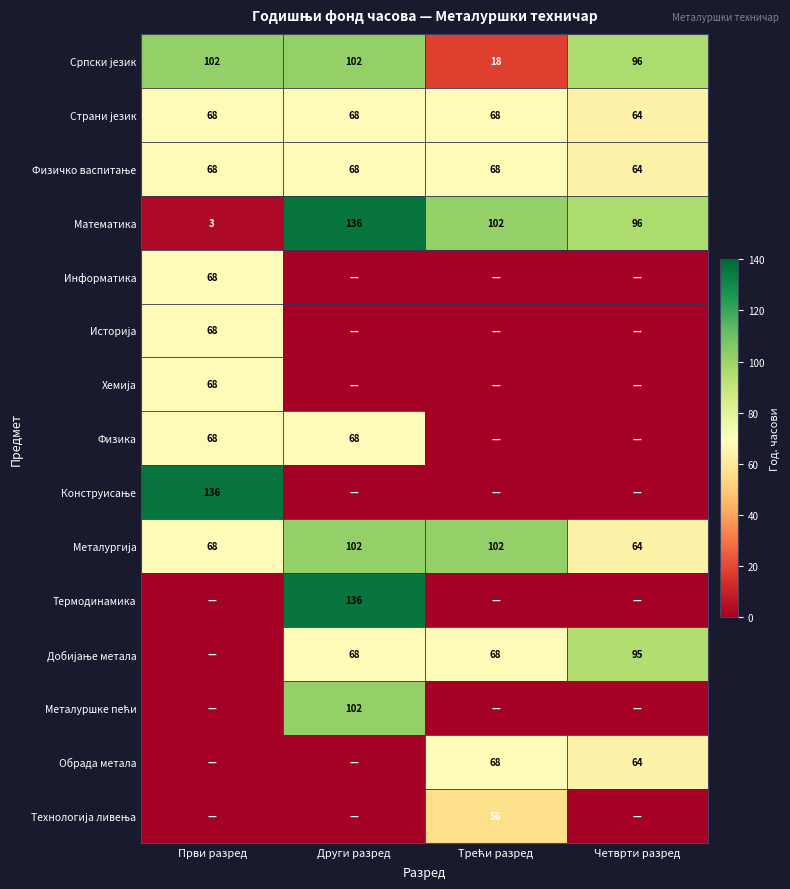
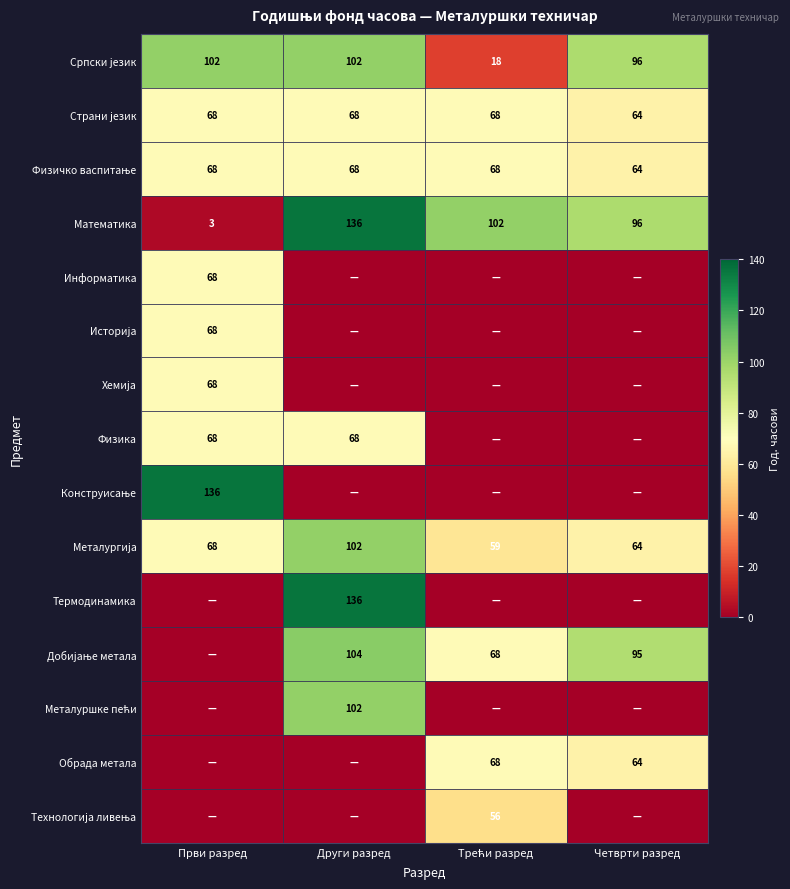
Металургија, Трећи разред: 102 -> 59
Добијање метала, Други разред: 68 -> 104
